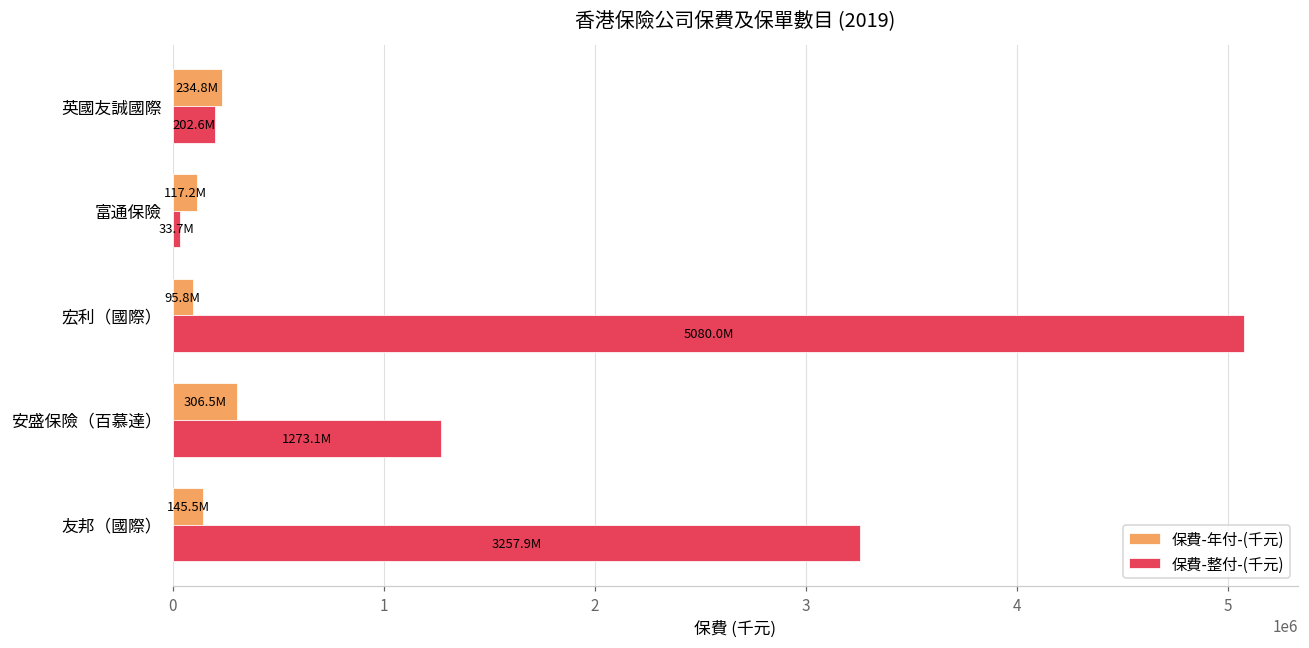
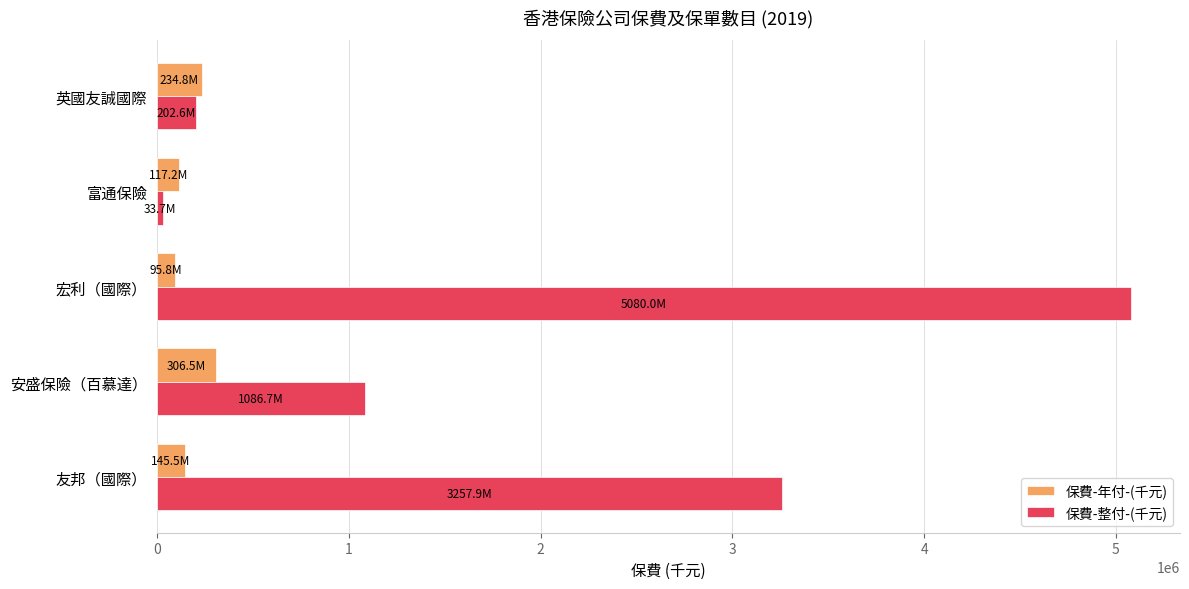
保費-整付-(千元), 安盛保險（百慕達）: 1273.1M -> 1086.7M
